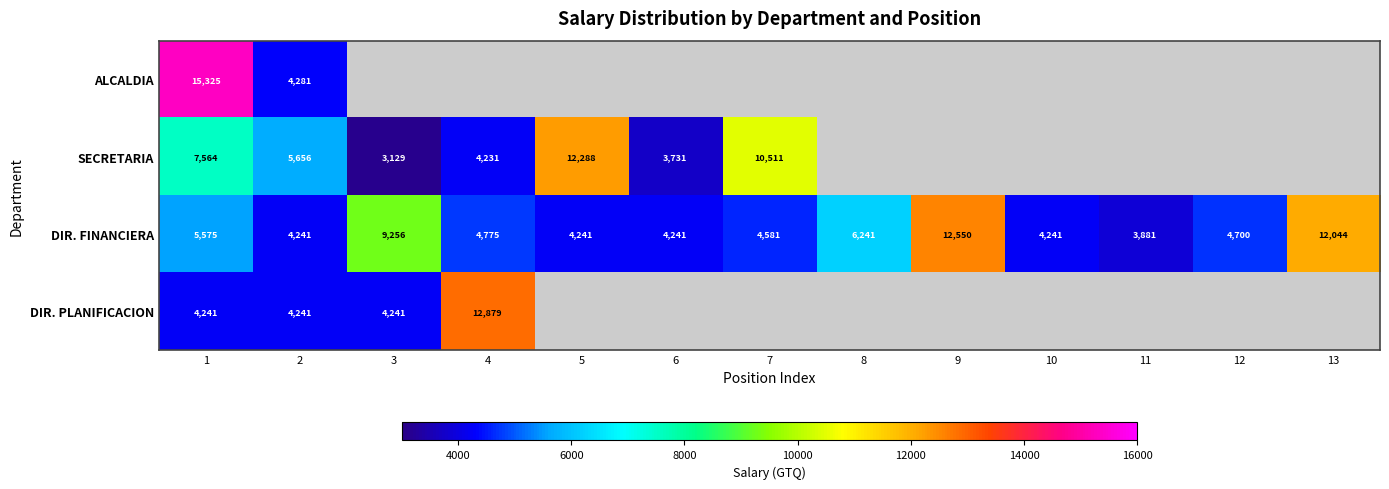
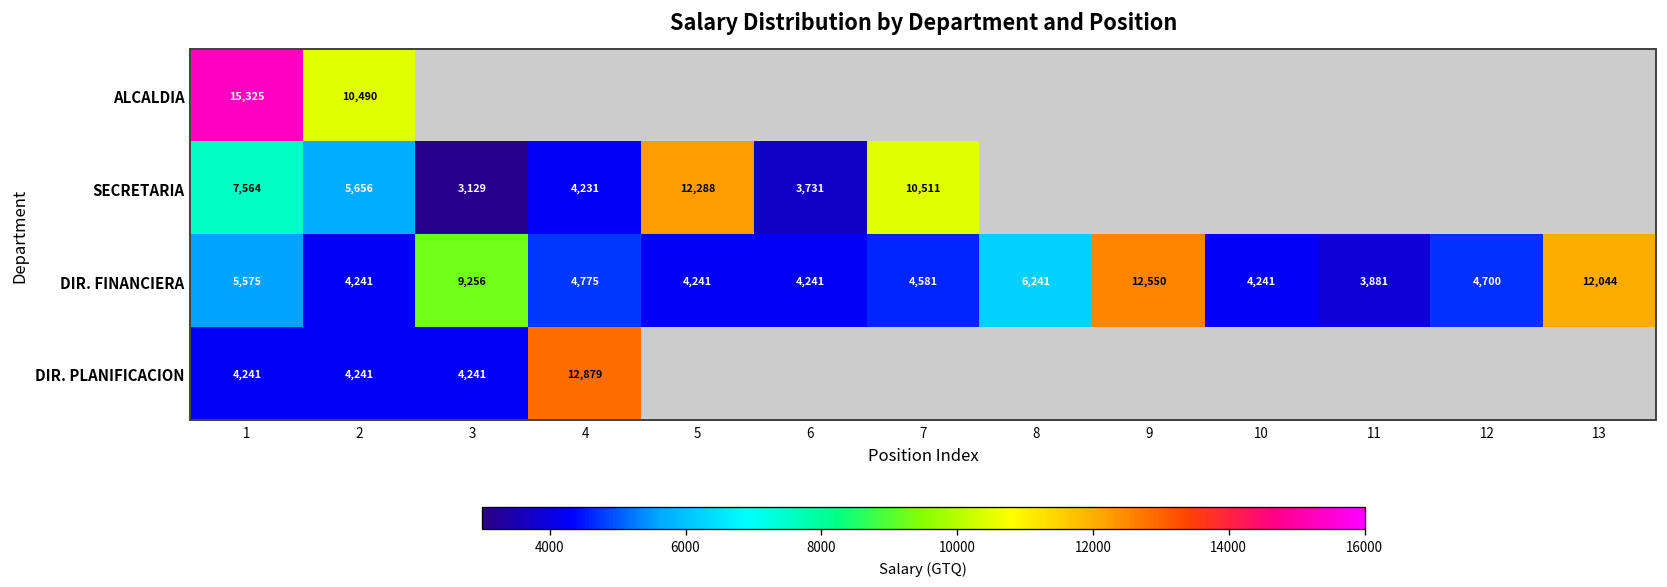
ALCALDIA, 2: 4,281 -> 10,490
